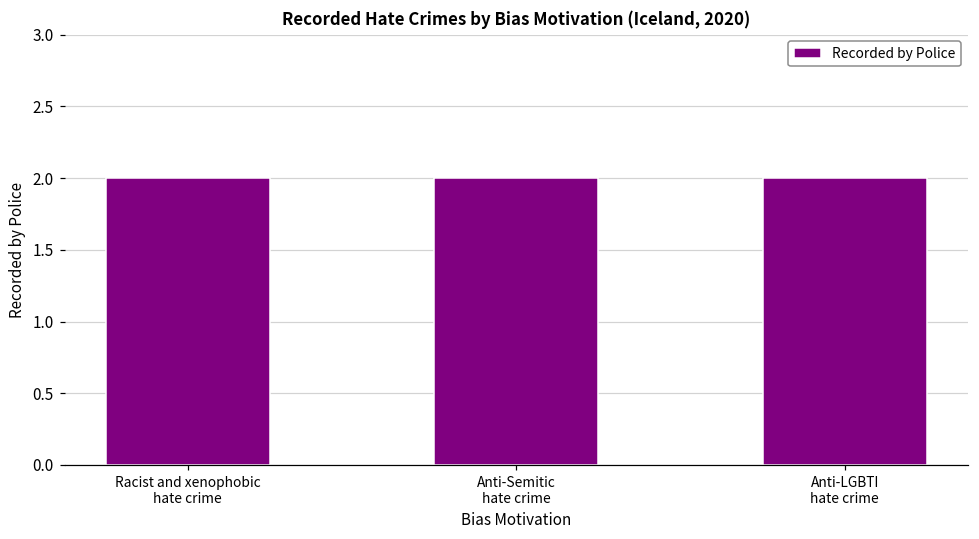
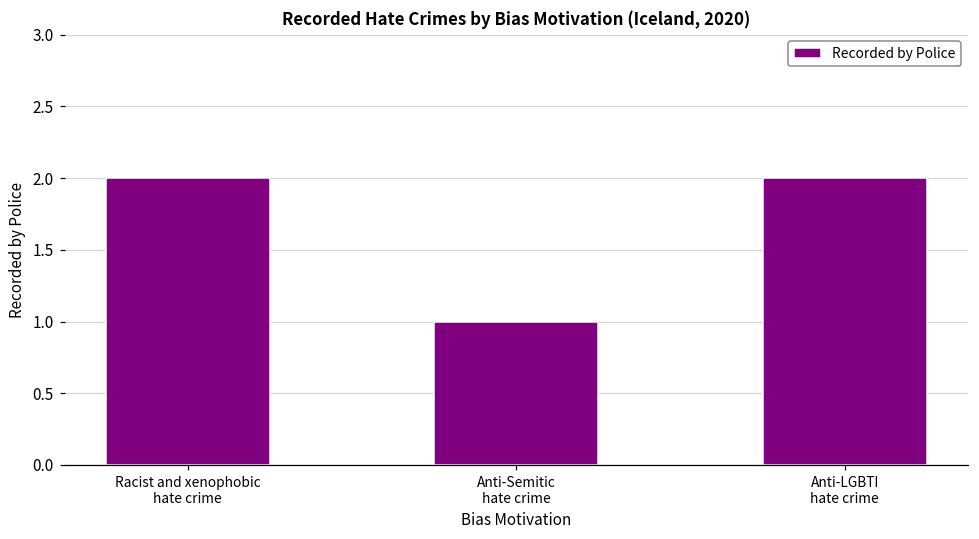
Anti-Semitic hate crime: 2 -> 1
